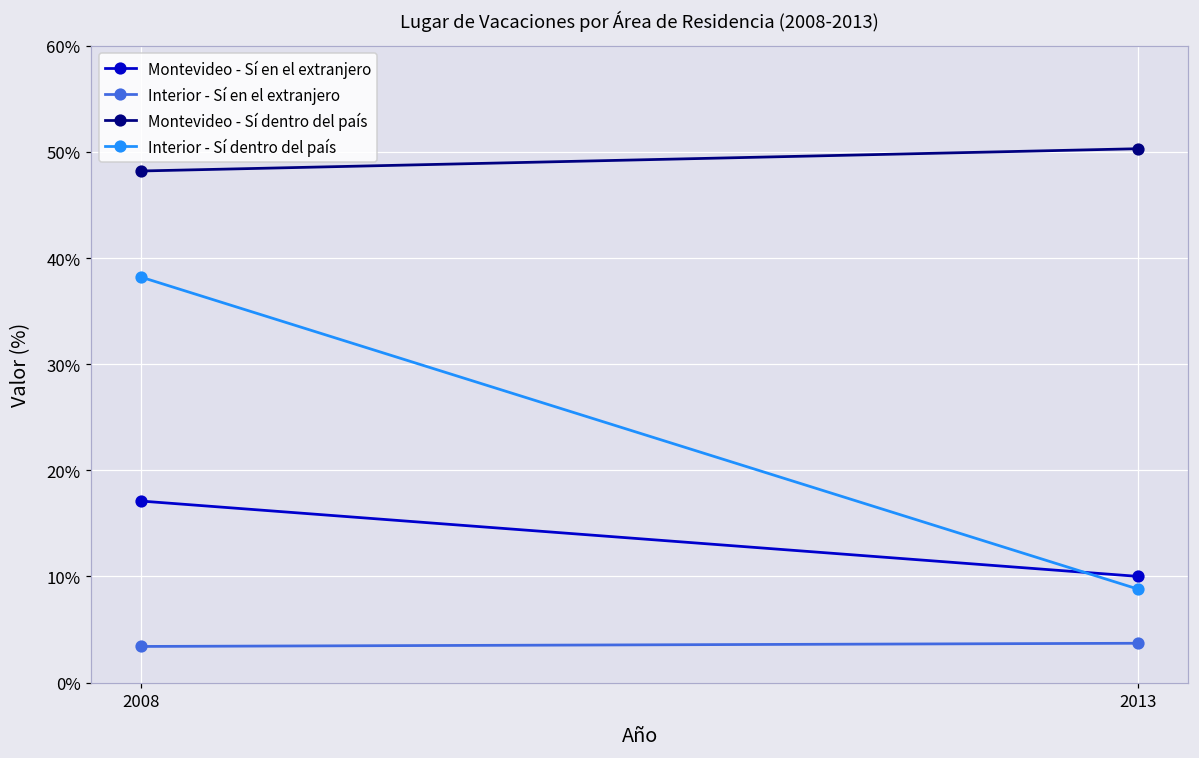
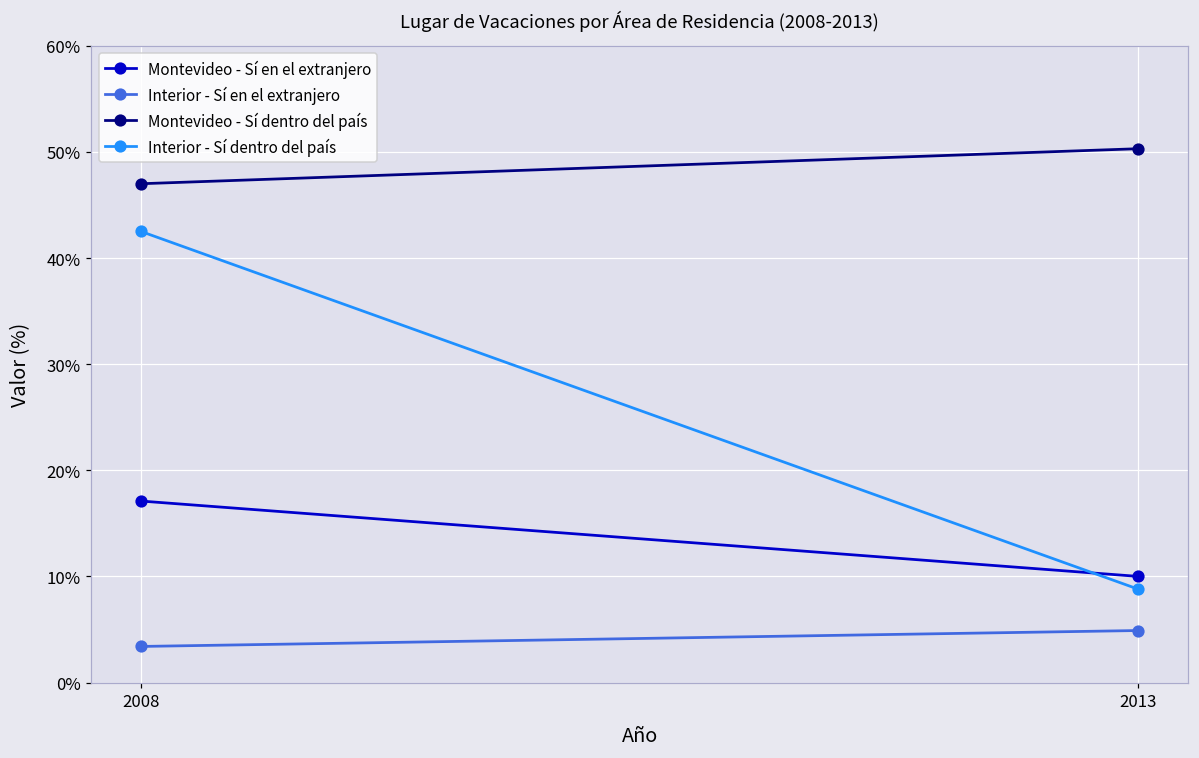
Montevideo - Sí dentro del país, 2008: 48% -> 47%
Interior - Sí dentro del país, 2008: 38% -> 43%
Interior - Sí en el extranjero, 2013: 4% -> 5%
